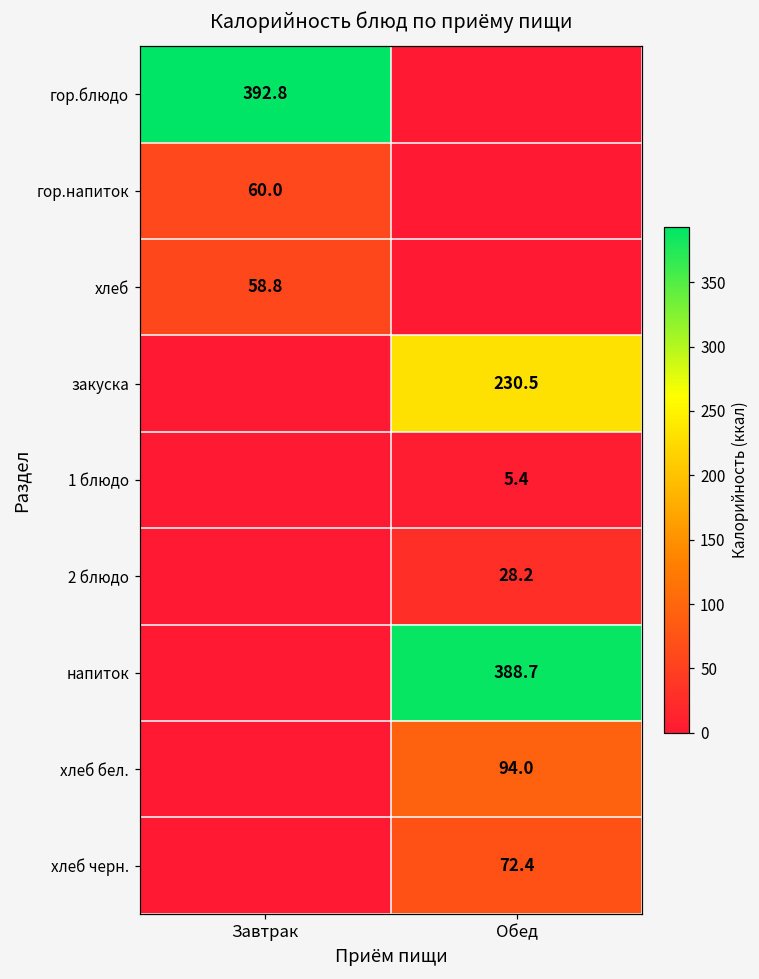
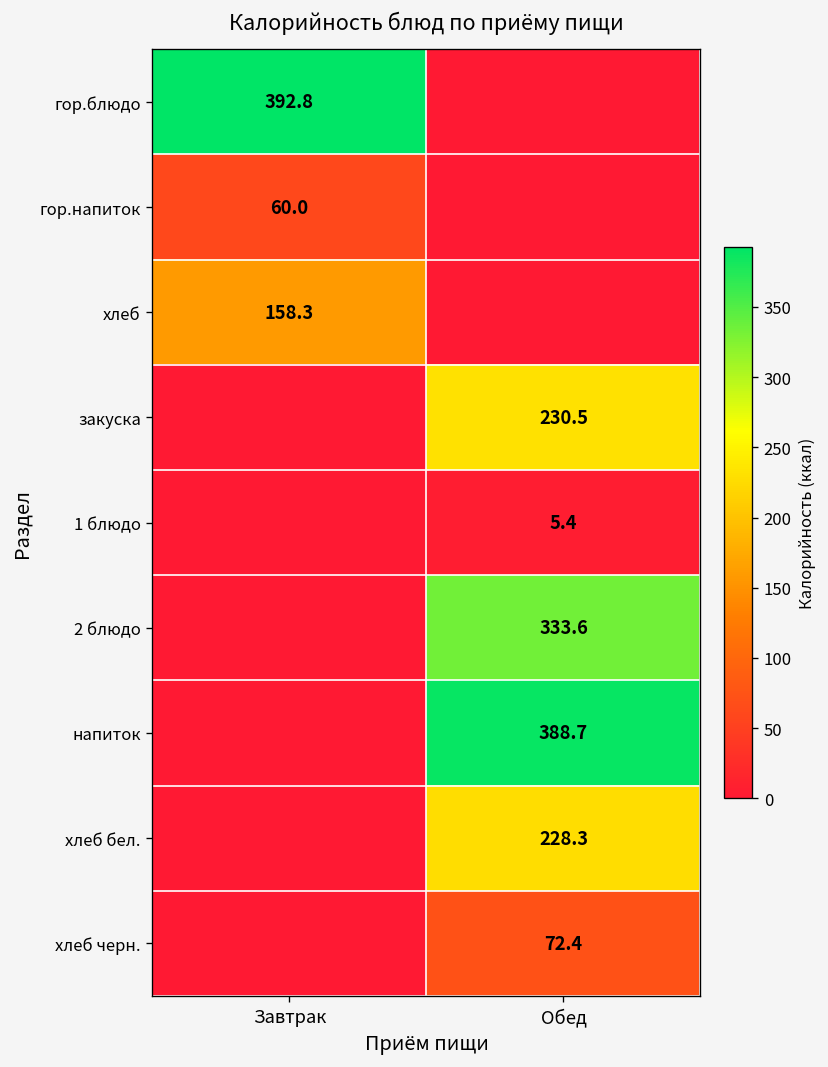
хлеб, Завтрак: 58.8 -> 158.3
2 блюдо, Обед: 28.2 -> 333.6
хлеб бел., Обед: 94.0 -> 228.3
